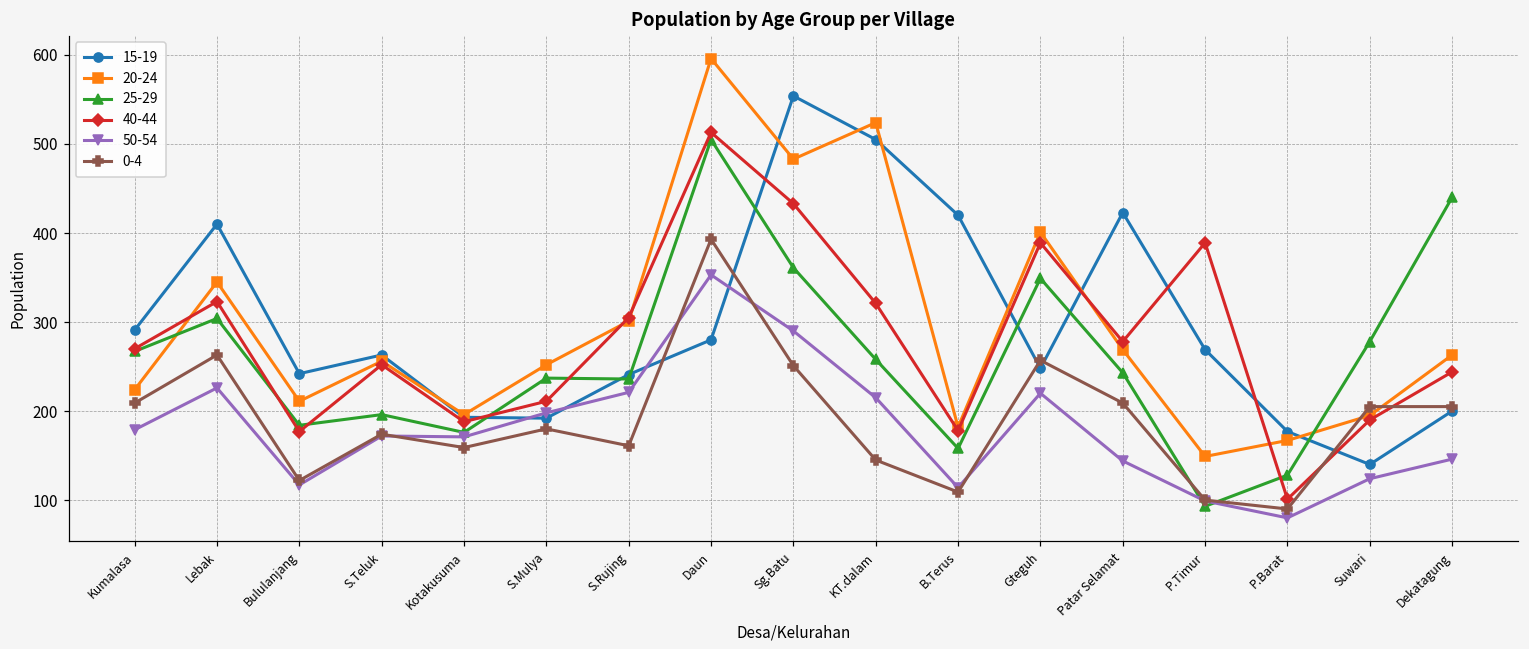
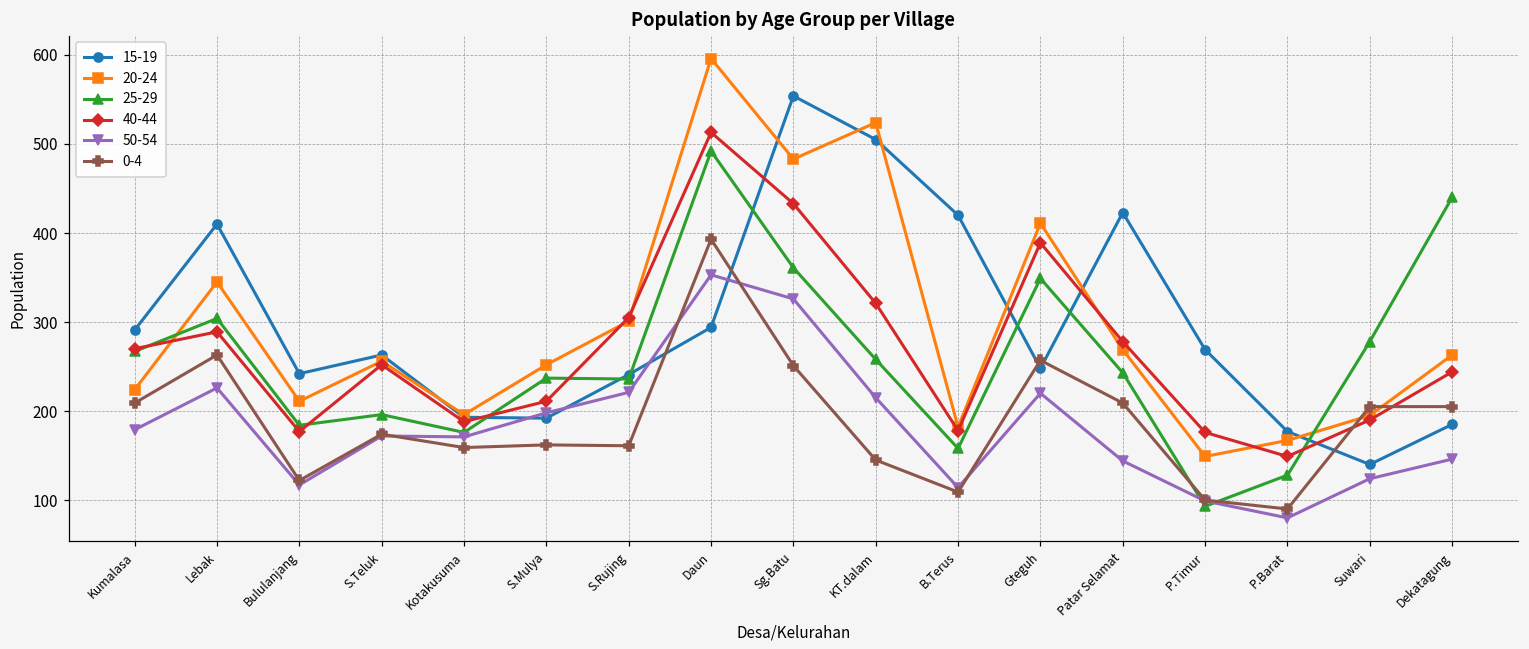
40-44, Lebak: 320 -> 290
0-4, S.Mulya: 180 -> 160
15-19, Daun: 280 -> 290
25-29, Daun: 510 -> 490
50-54, Sg.Batu: 290 -> 330
20-24, Gteguh: 400 -> 410
40-44, P.Timur: 390 -> 180
40-44, P.Barat: 100 -> 150
15-19, Dekatagung: 200 -> 190
